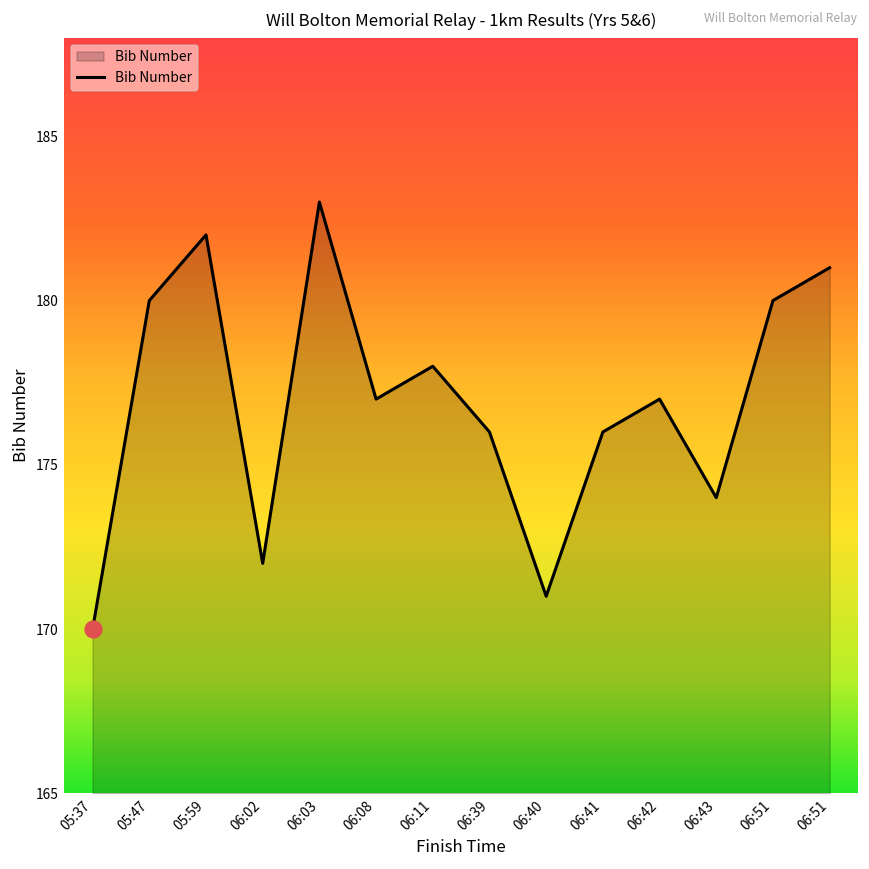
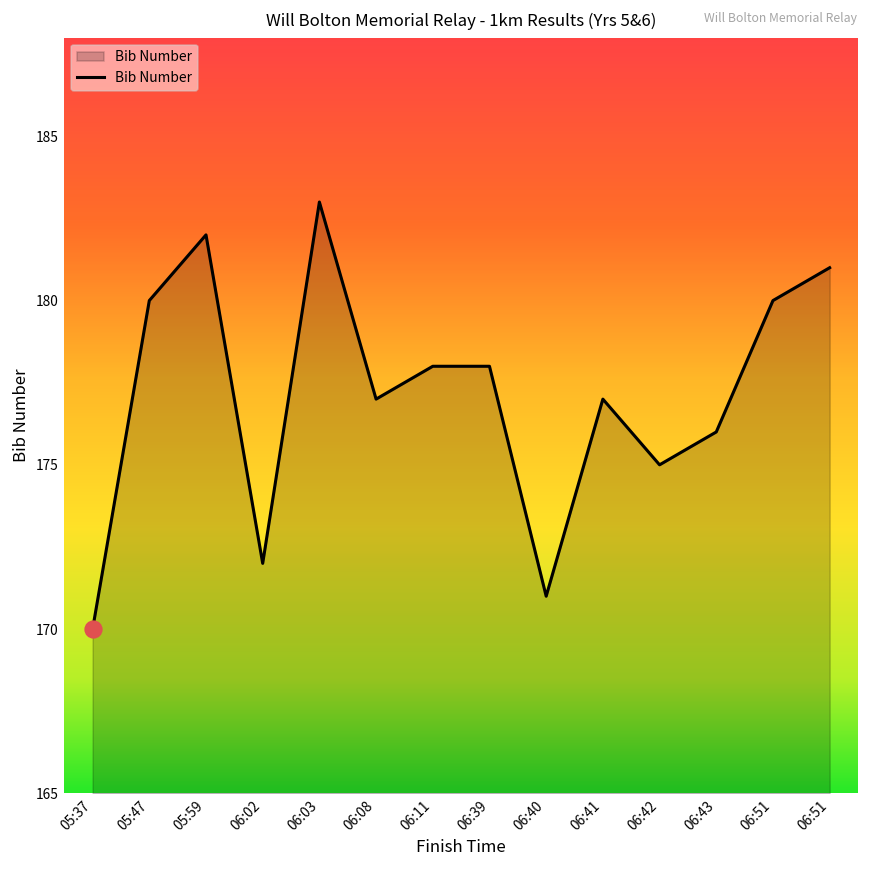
Bib Number, 06:39: 176 -> 178
Bib Number, 06:41: 176 -> 177
Bib Number, 06:42: 177 -> 175
Bib Number, 06:43: 174 -> 176
